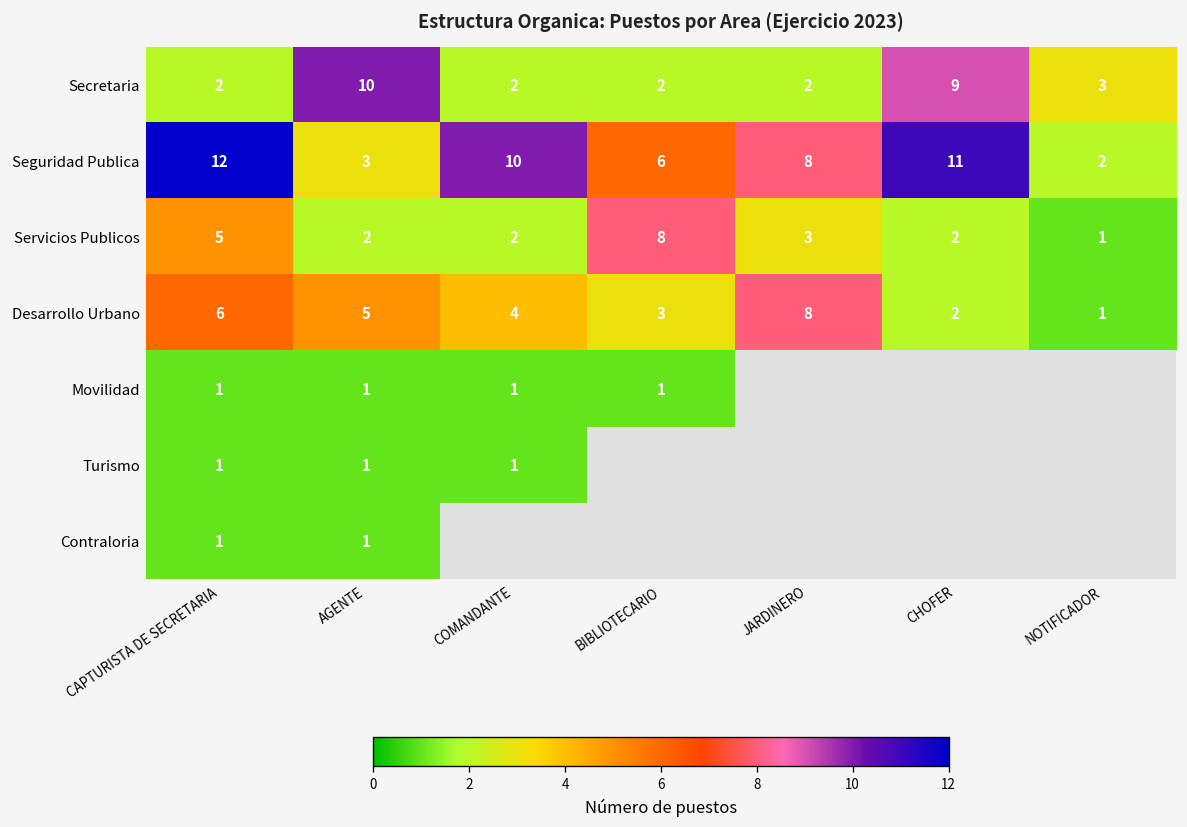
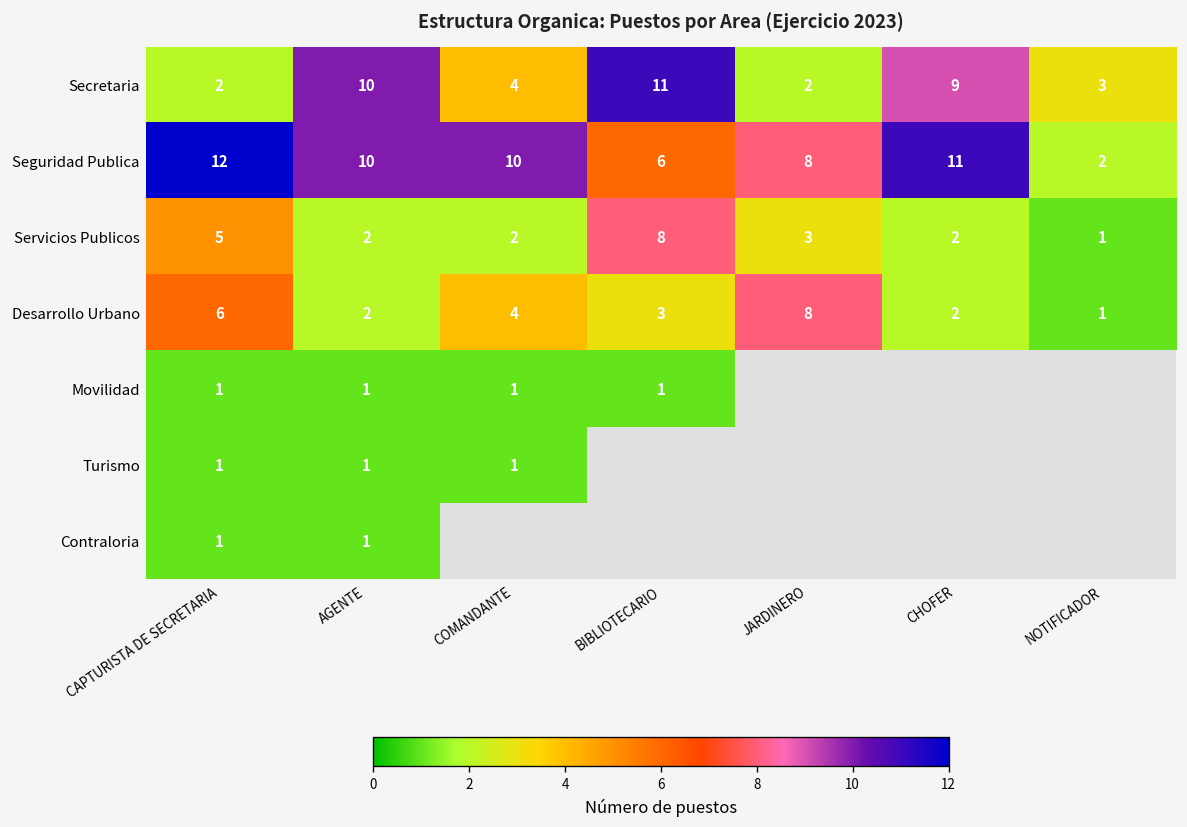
Secretaria, COMANDANTE: 2 -> 4
Secretaria, BIBLIOTECARIO: 2 -> 11
Seguridad Publica, AGENTE: 3 -> 10
Desarrollo Urbano, AGENTE: 5 -> 2
